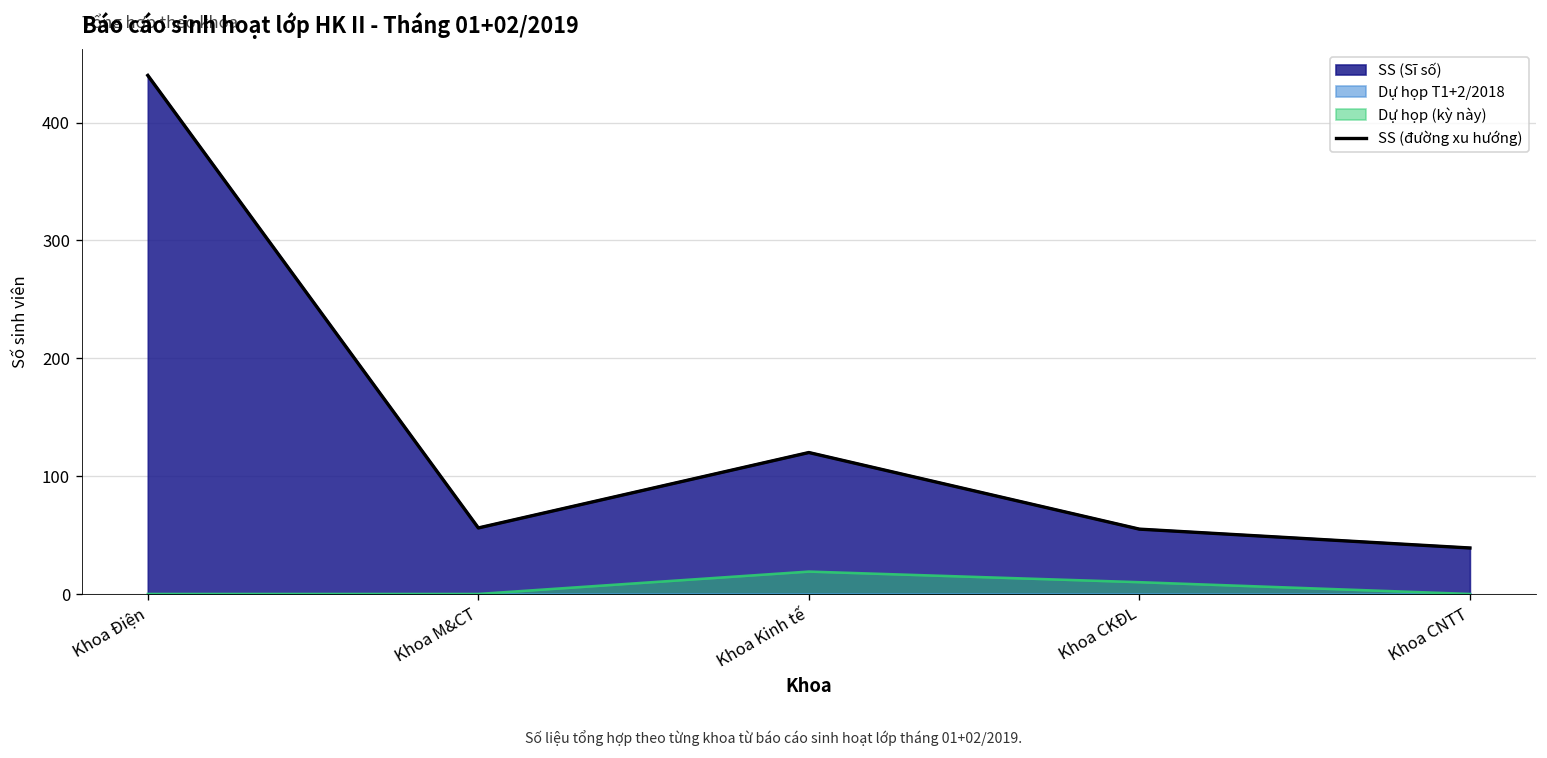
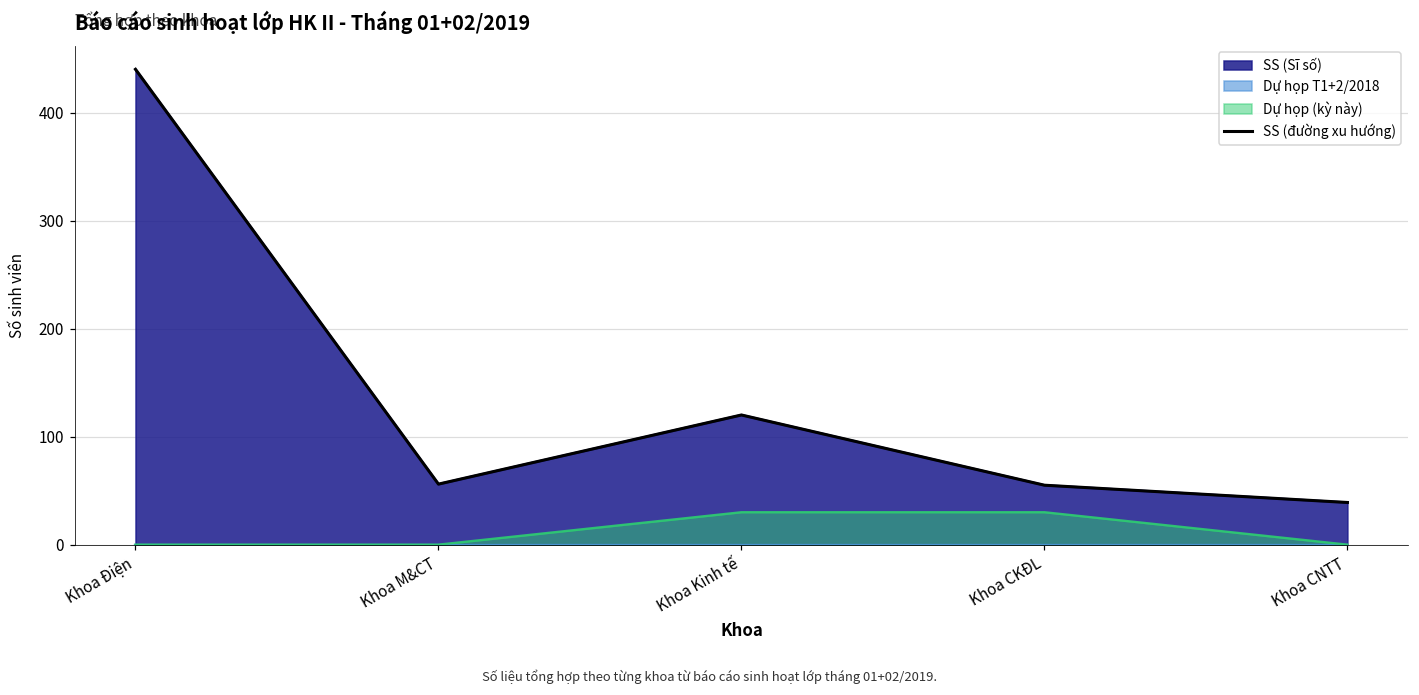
Dự họp (kỳ này), Khoa Kinh tế: 20 -> 30
Dự họp (kỳ này), Khoa CKĐL: 10 -> 30
